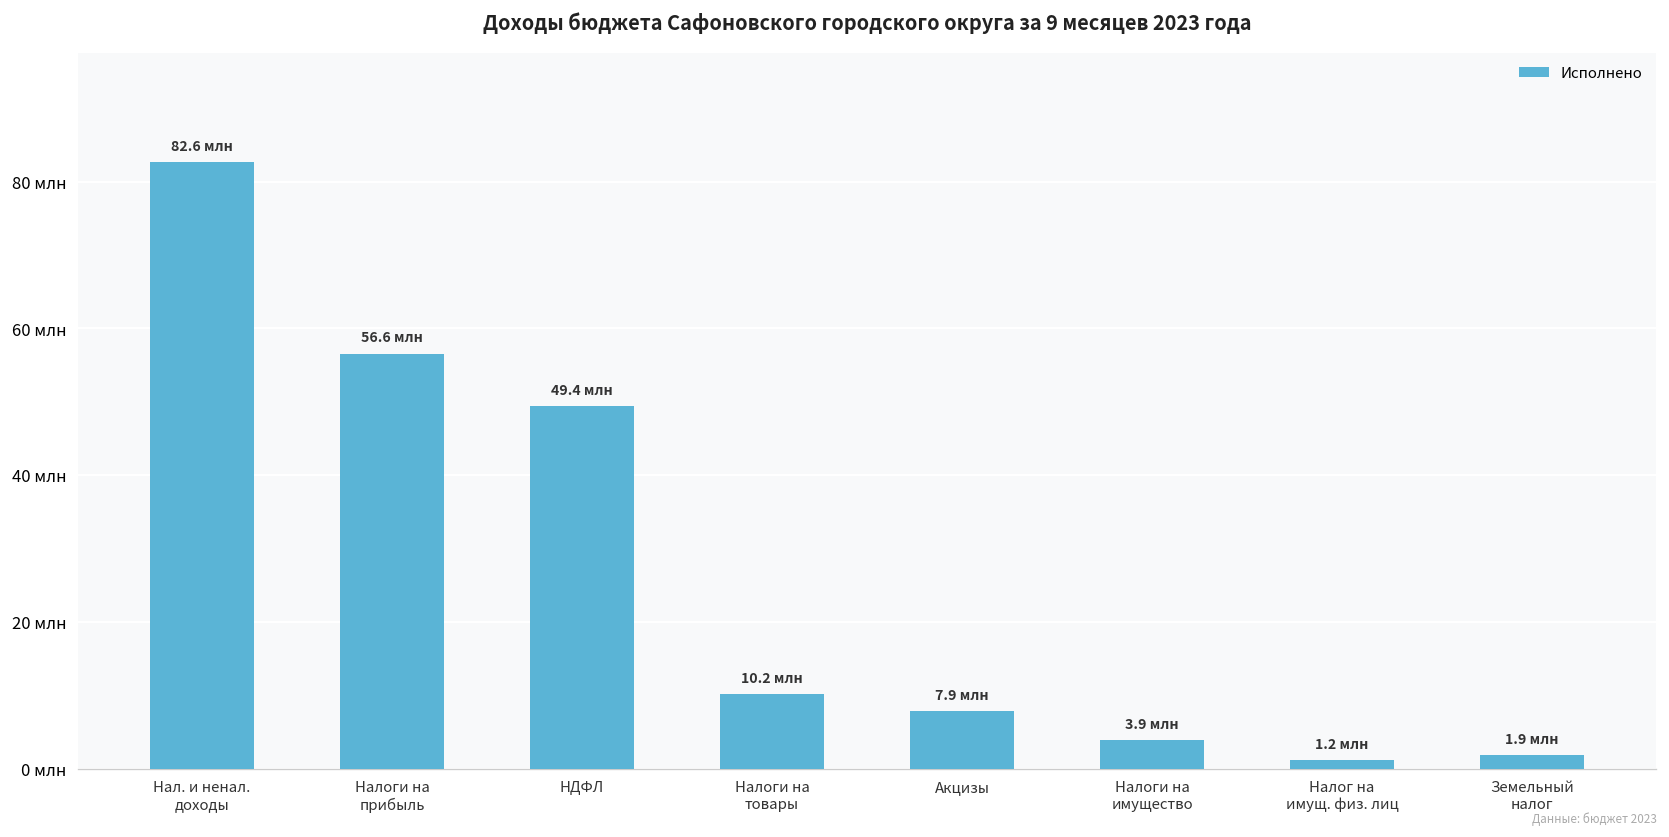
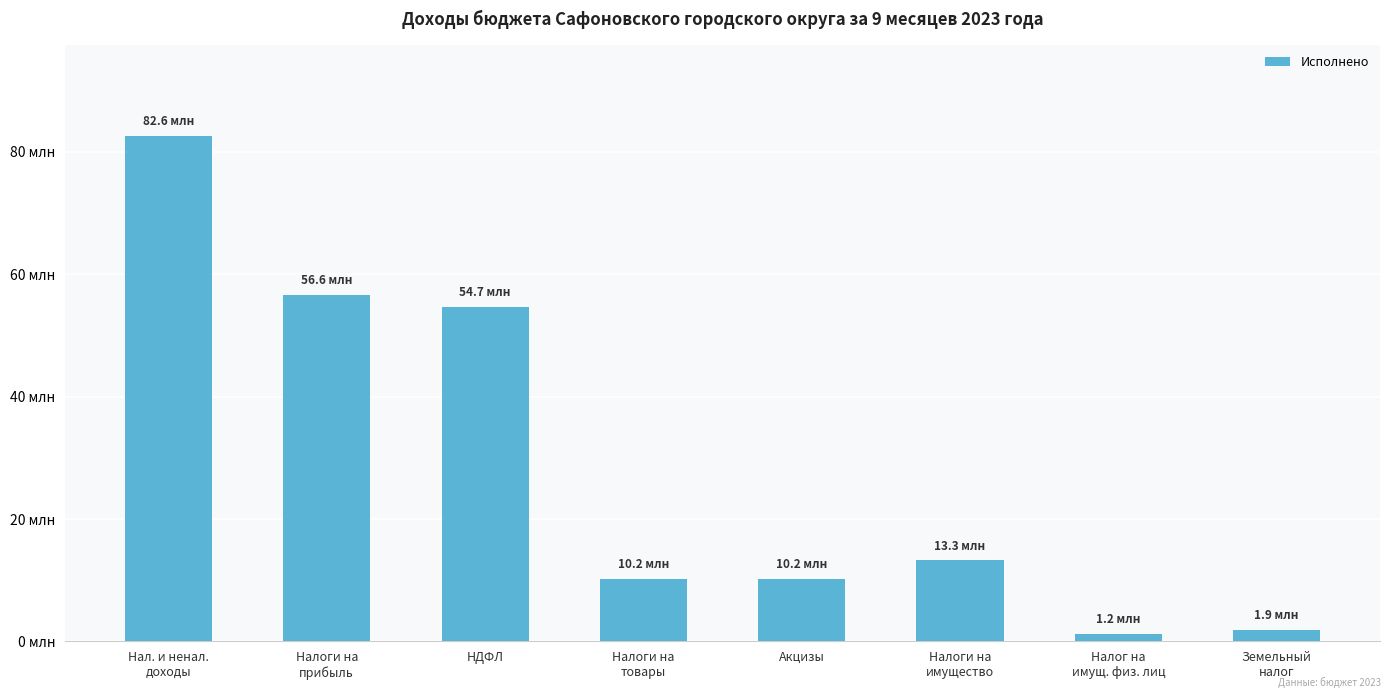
НДФЛ: 49.4 -> 54.7
Акцизы: 7.9 -> 10.2
Налоги на имущество: 3.9 -> 13.3
